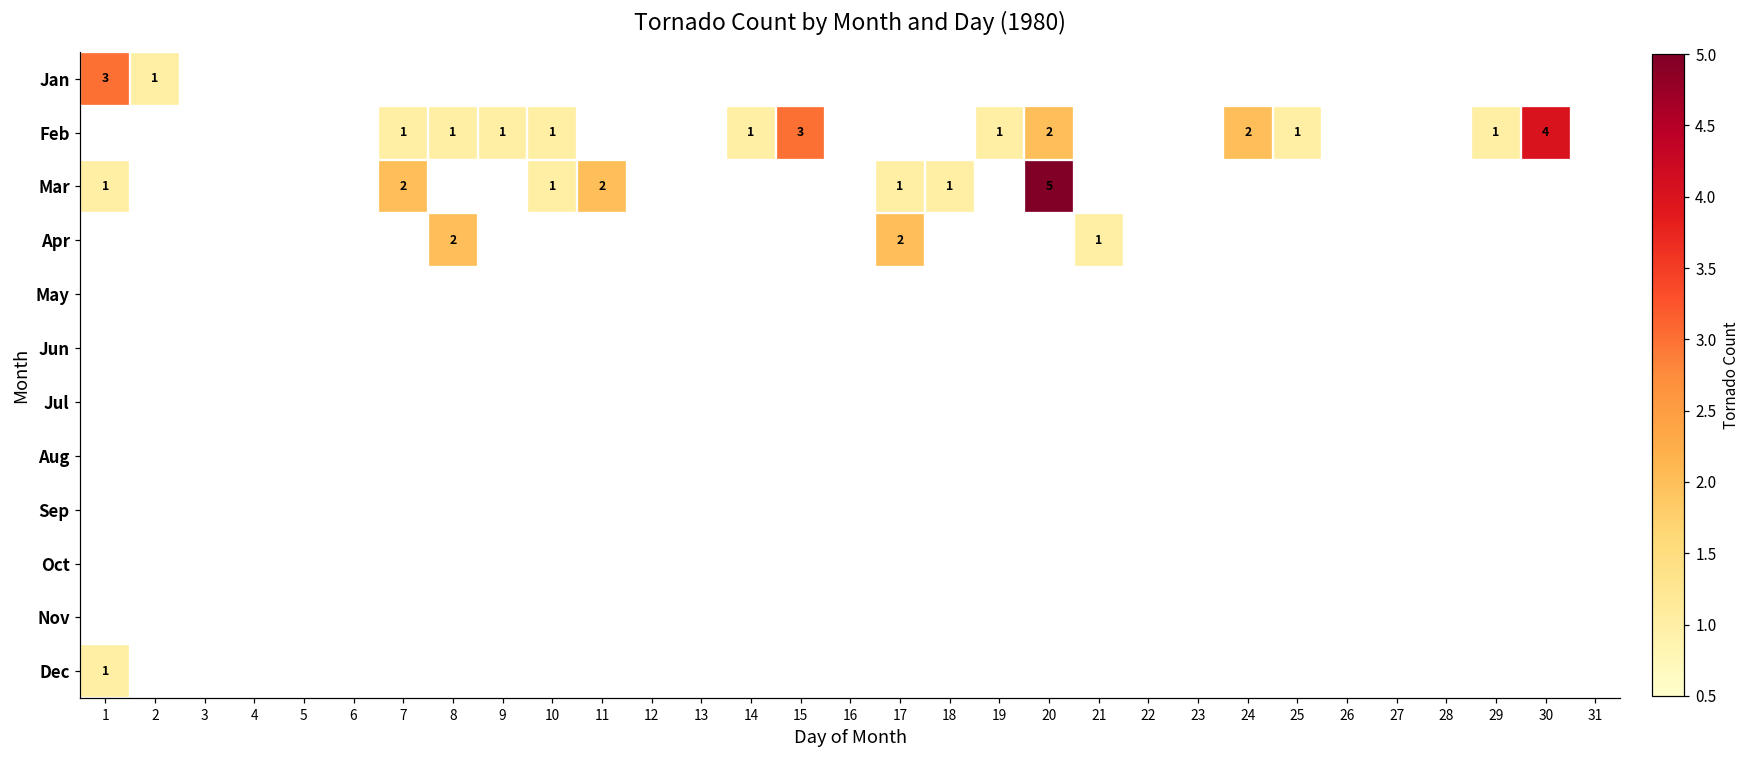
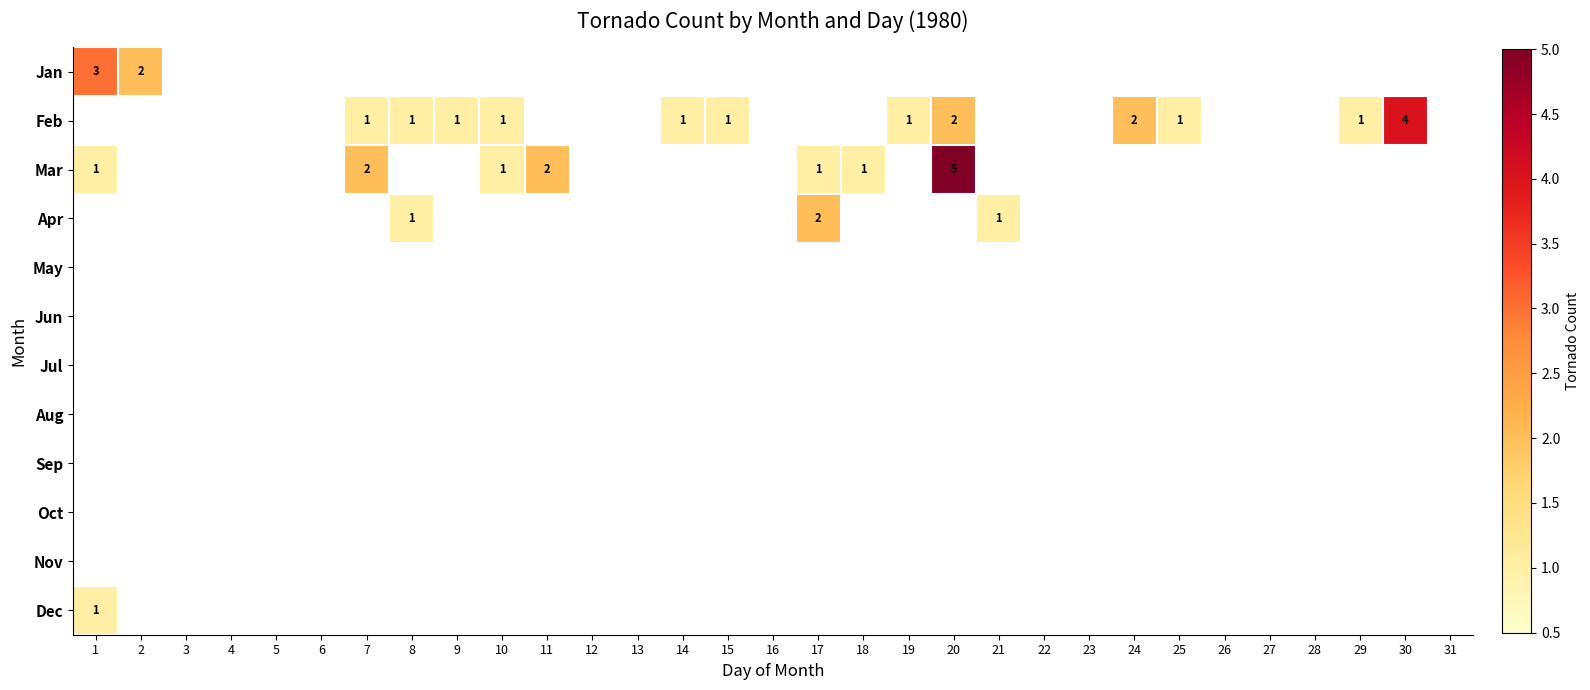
Jan, 2: 1 -> 2
Feb, 15: 3 -> 1
Apr, 8: 2 -> 1
